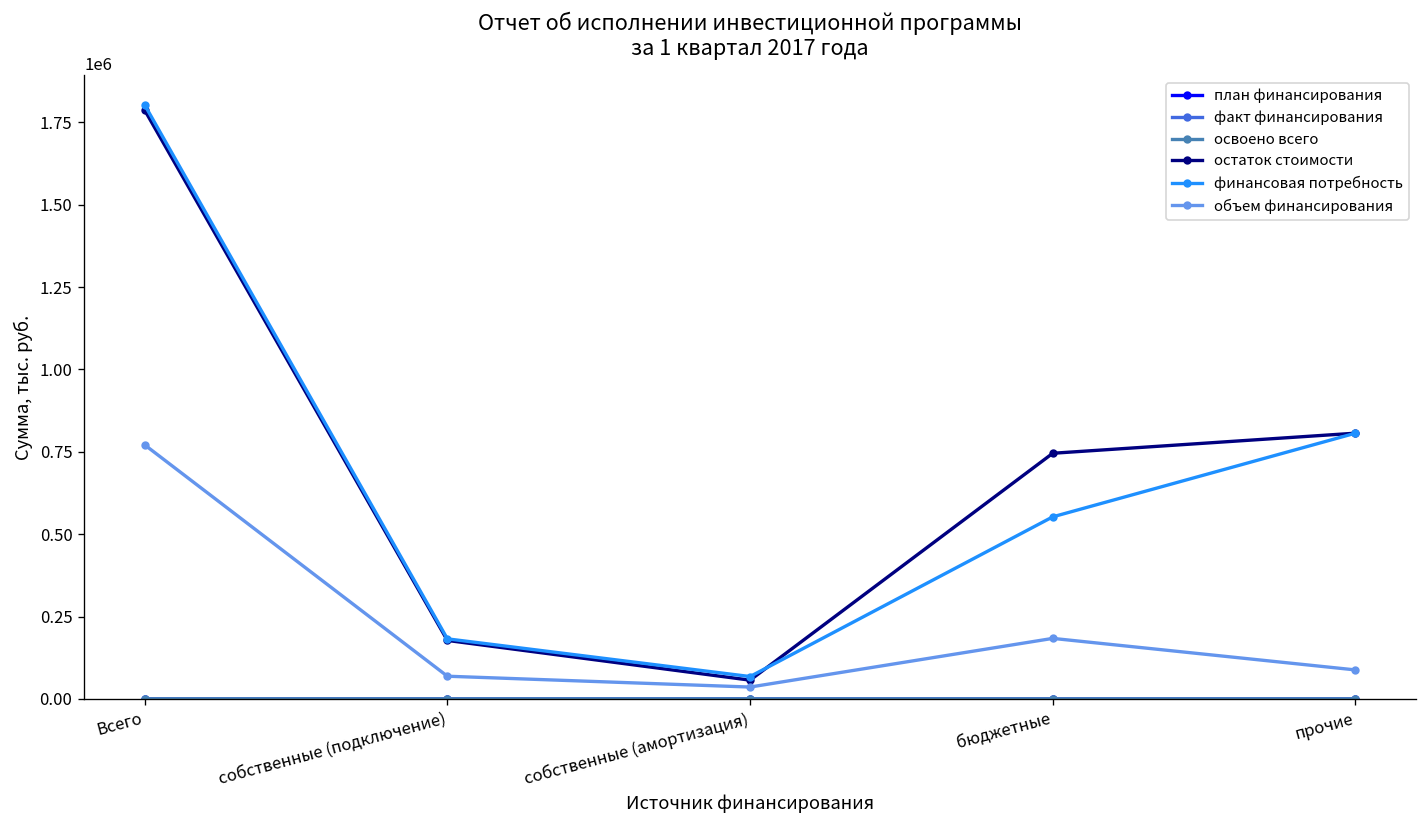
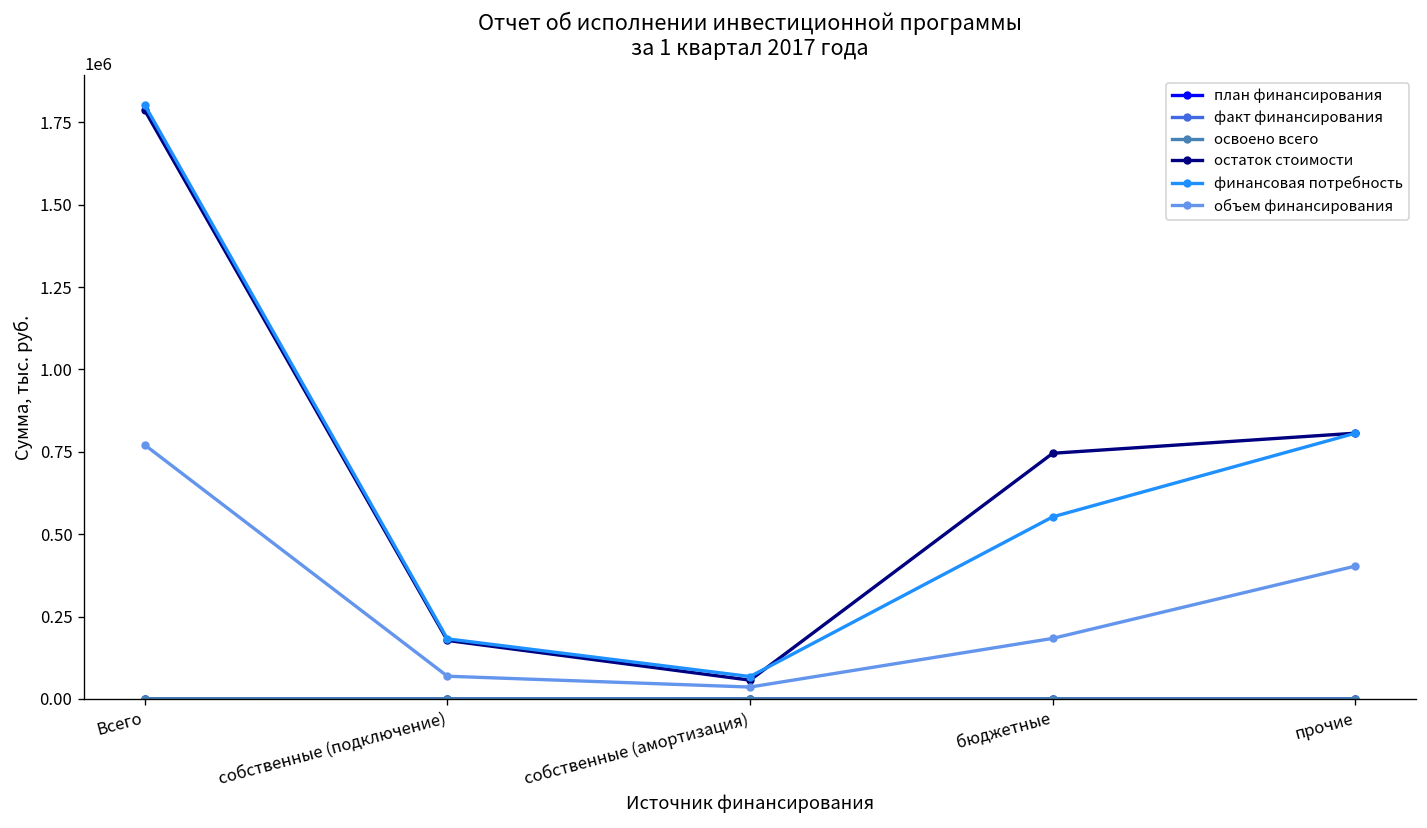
объем финансирования, прочие: 90000 -> 400000
